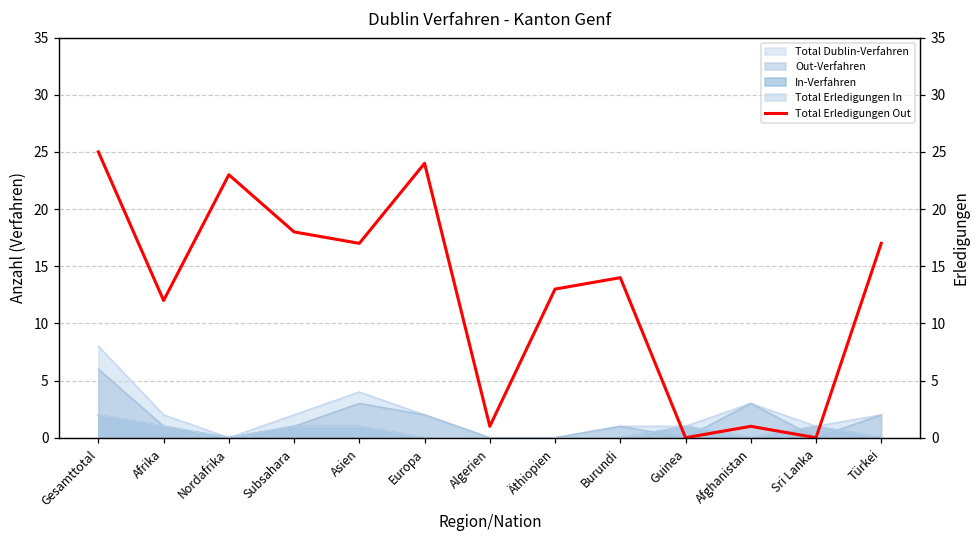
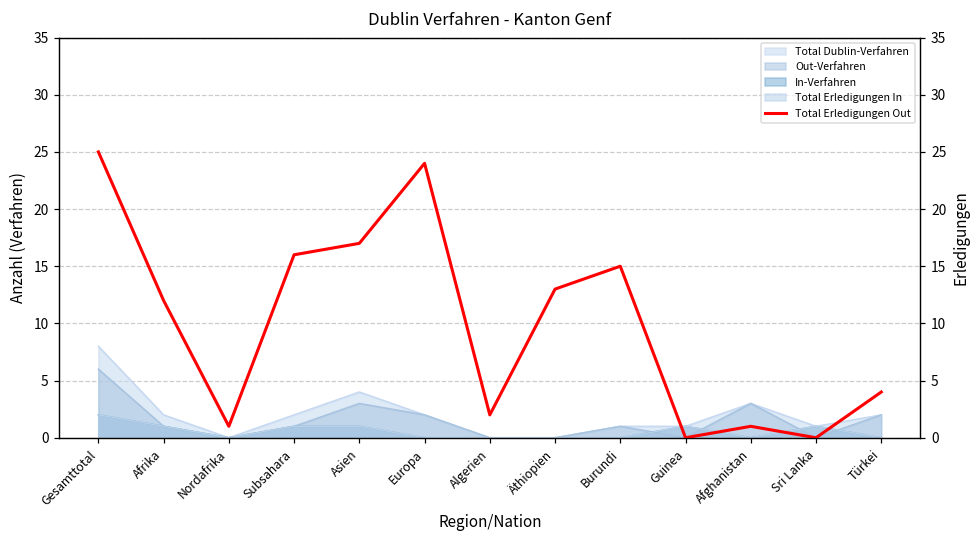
Total Erledigungen Out, Nordafrika: 23 -> 1
Total Erledigungen Out, Subsahara: 18 -> 16
Total Erledigungen Out, Algerien: 1 -> 2
Total Erledigungen Out, Burundi: 14 -> 15
Total Erledigungen Out, Türkei: 17 -> 4
